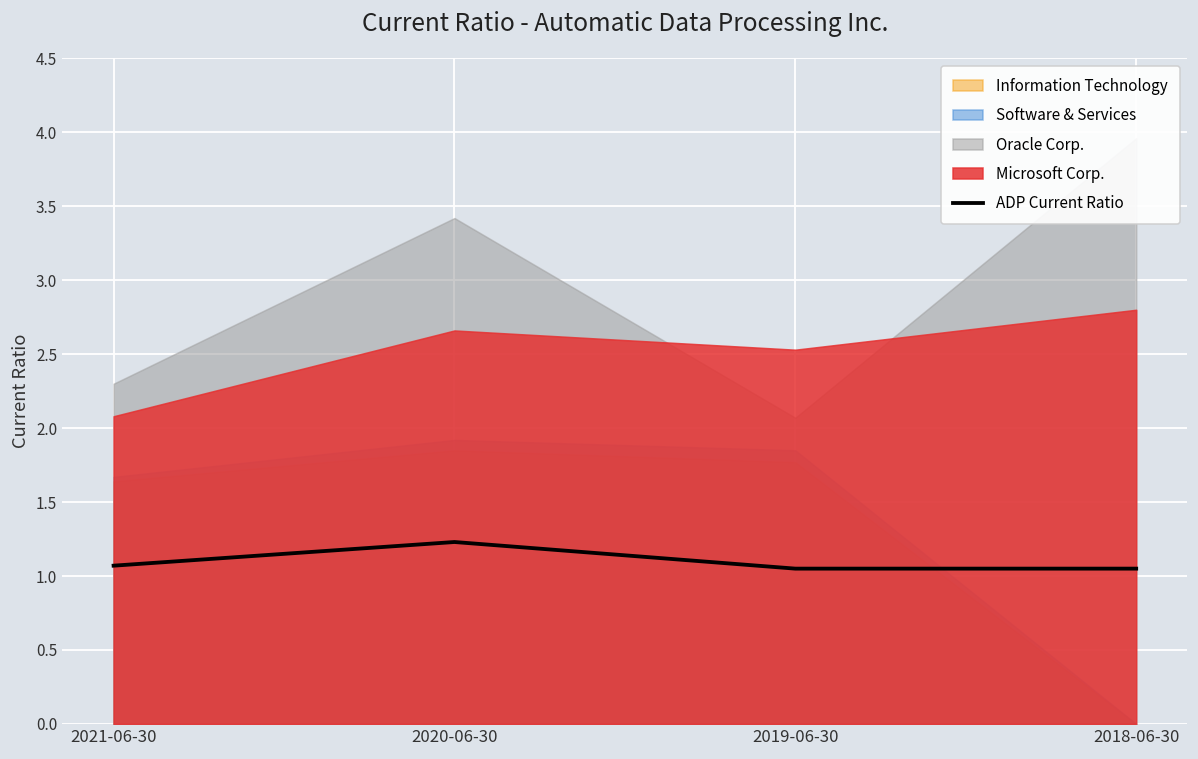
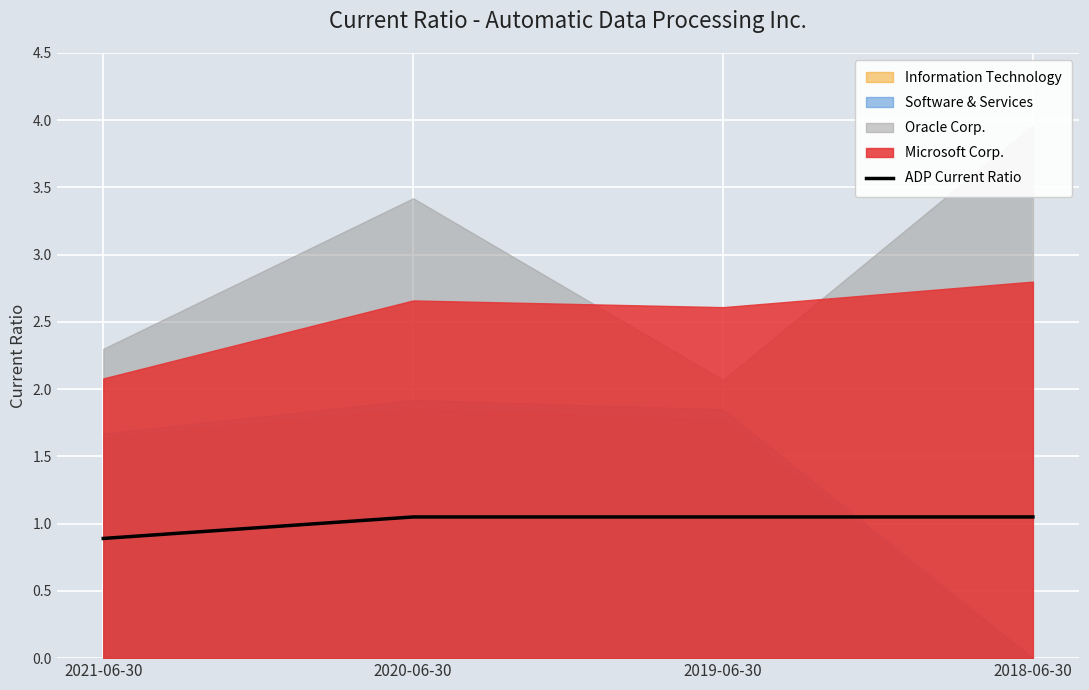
ADP Current Ratio, 2021-06-30: 1.07 -> 0.89
ADP Current Ratio, 2020-06-30: 1.23 -> 1.05
Microsoft Corp., 2019-06-30: 2.53 -> 2.61
